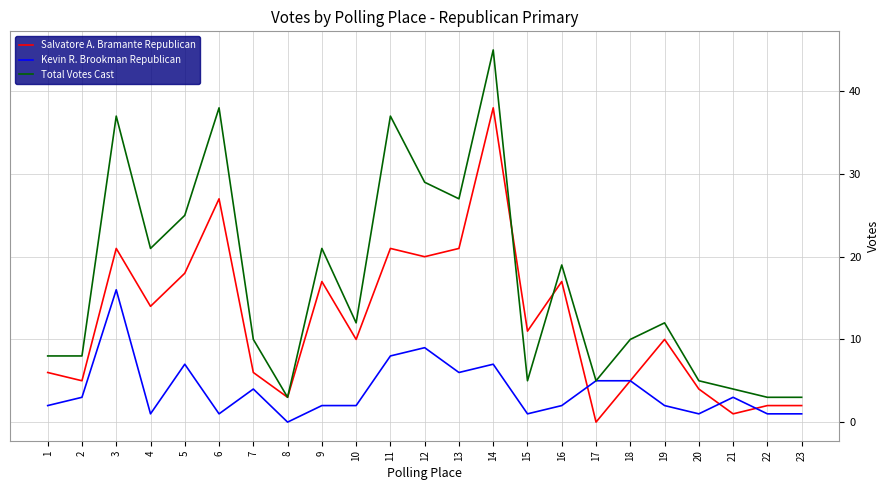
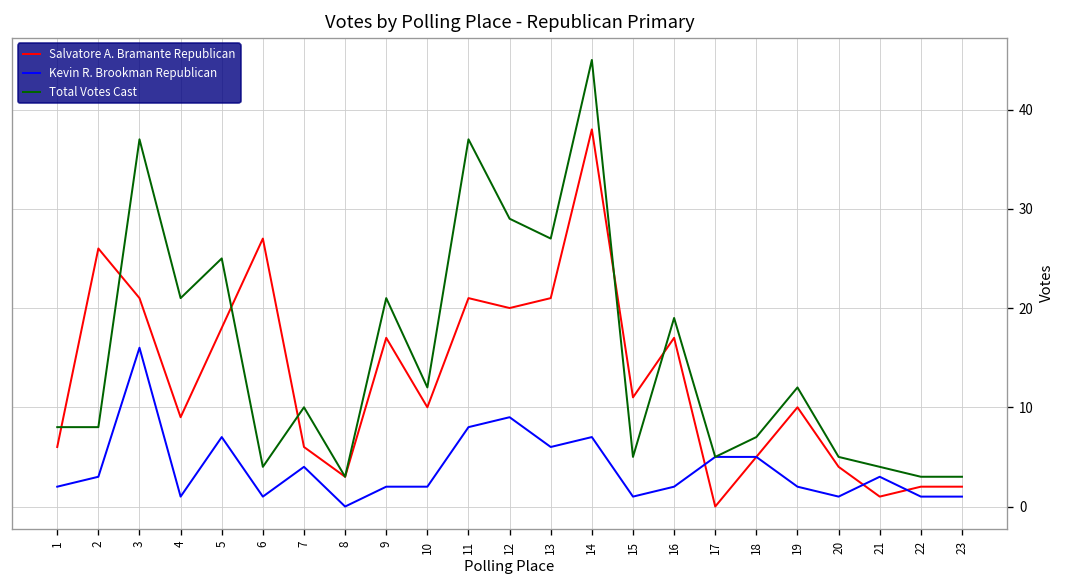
Salvatore A. Bramante Republican, 2: 5 -> 26
Salvatore A. Bramante Republican, 4: 14 -> 9
Total Votes Cast, 6: 38 -> 4
Total Votes Cast, 18: 10 -> 7
